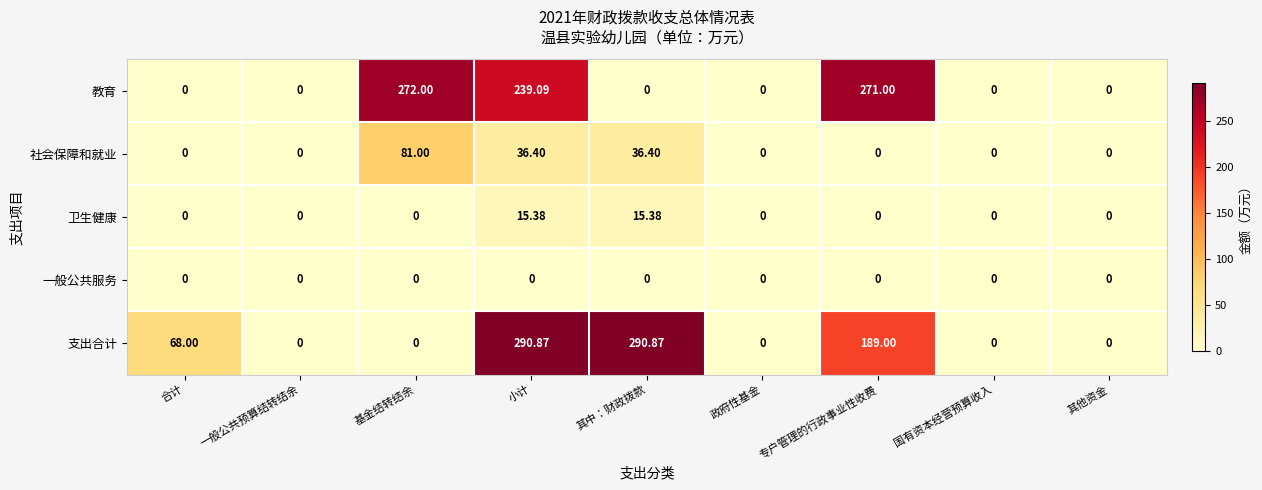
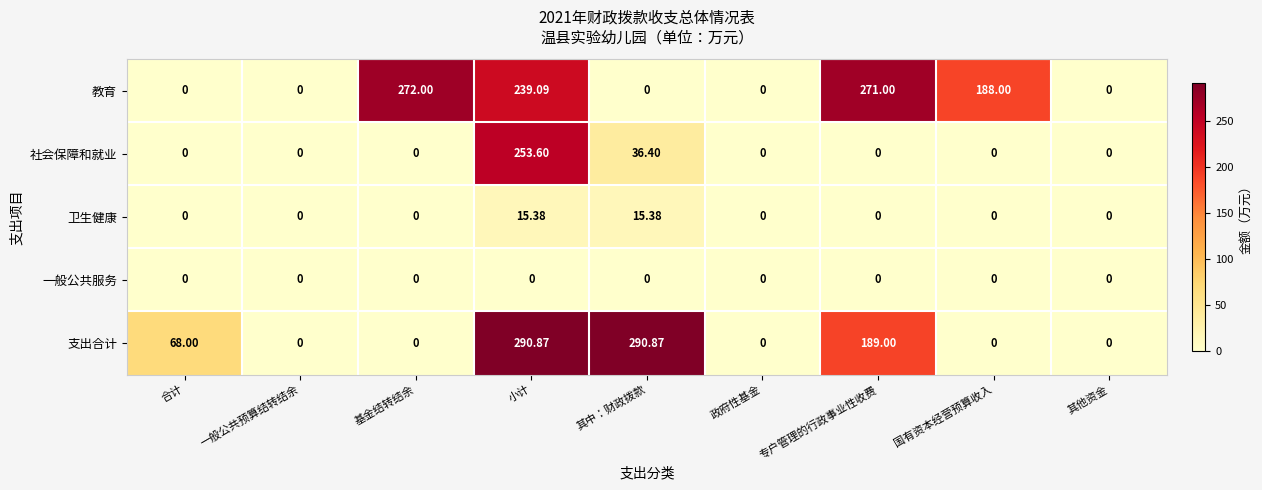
教育, 国有资本经营预算收入: 0 -> 188.00
社会保障和就业, 基金结转结余: 81.00 -> 0
社会保障和就业, 小计: 36.40 -> 253.60
